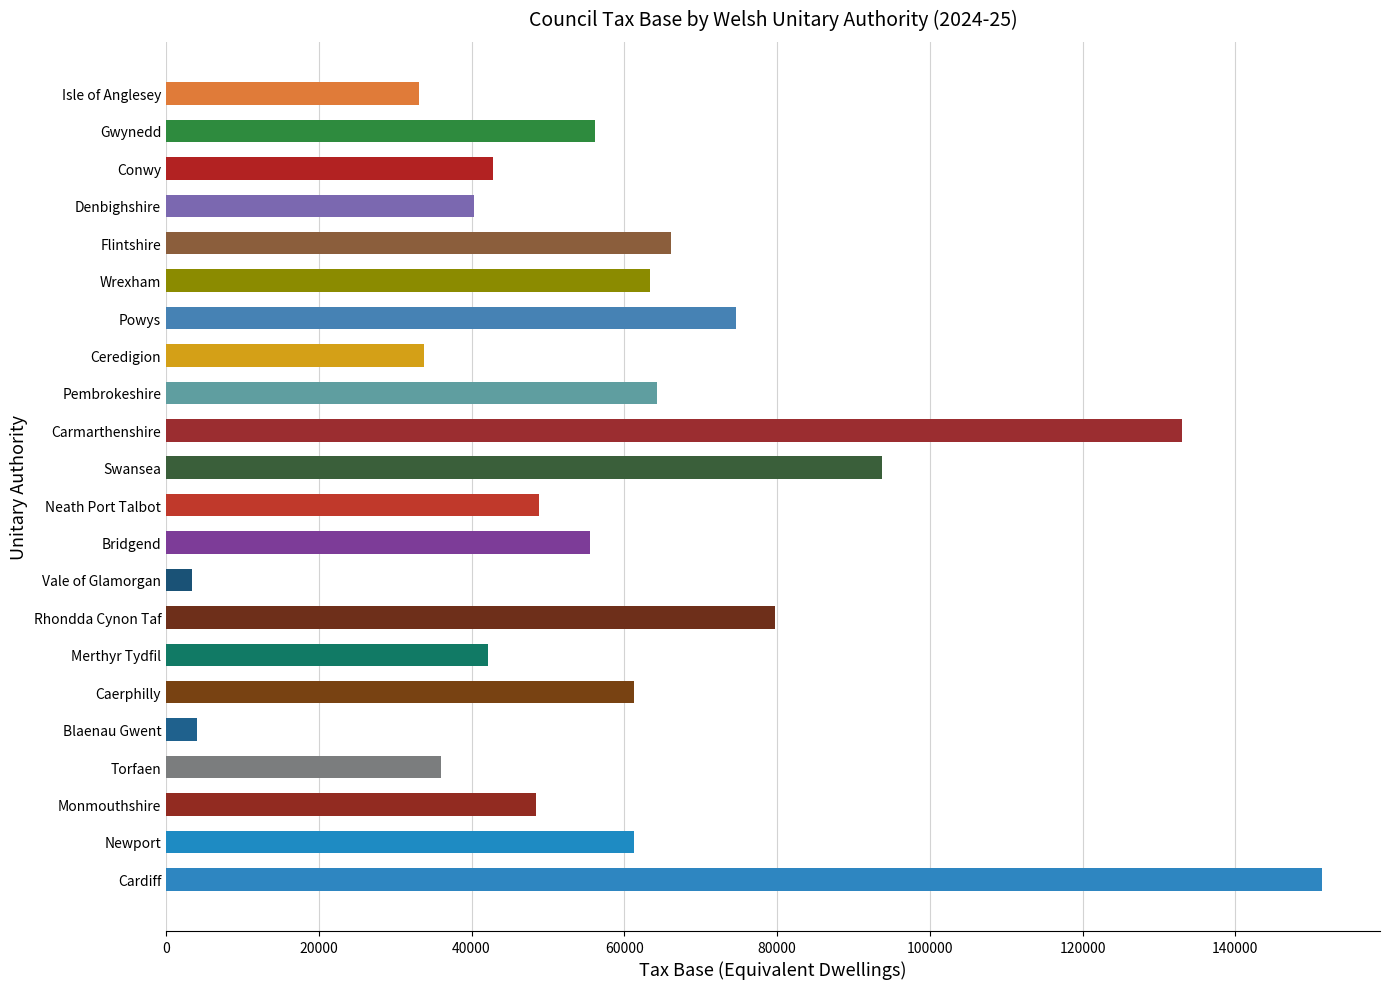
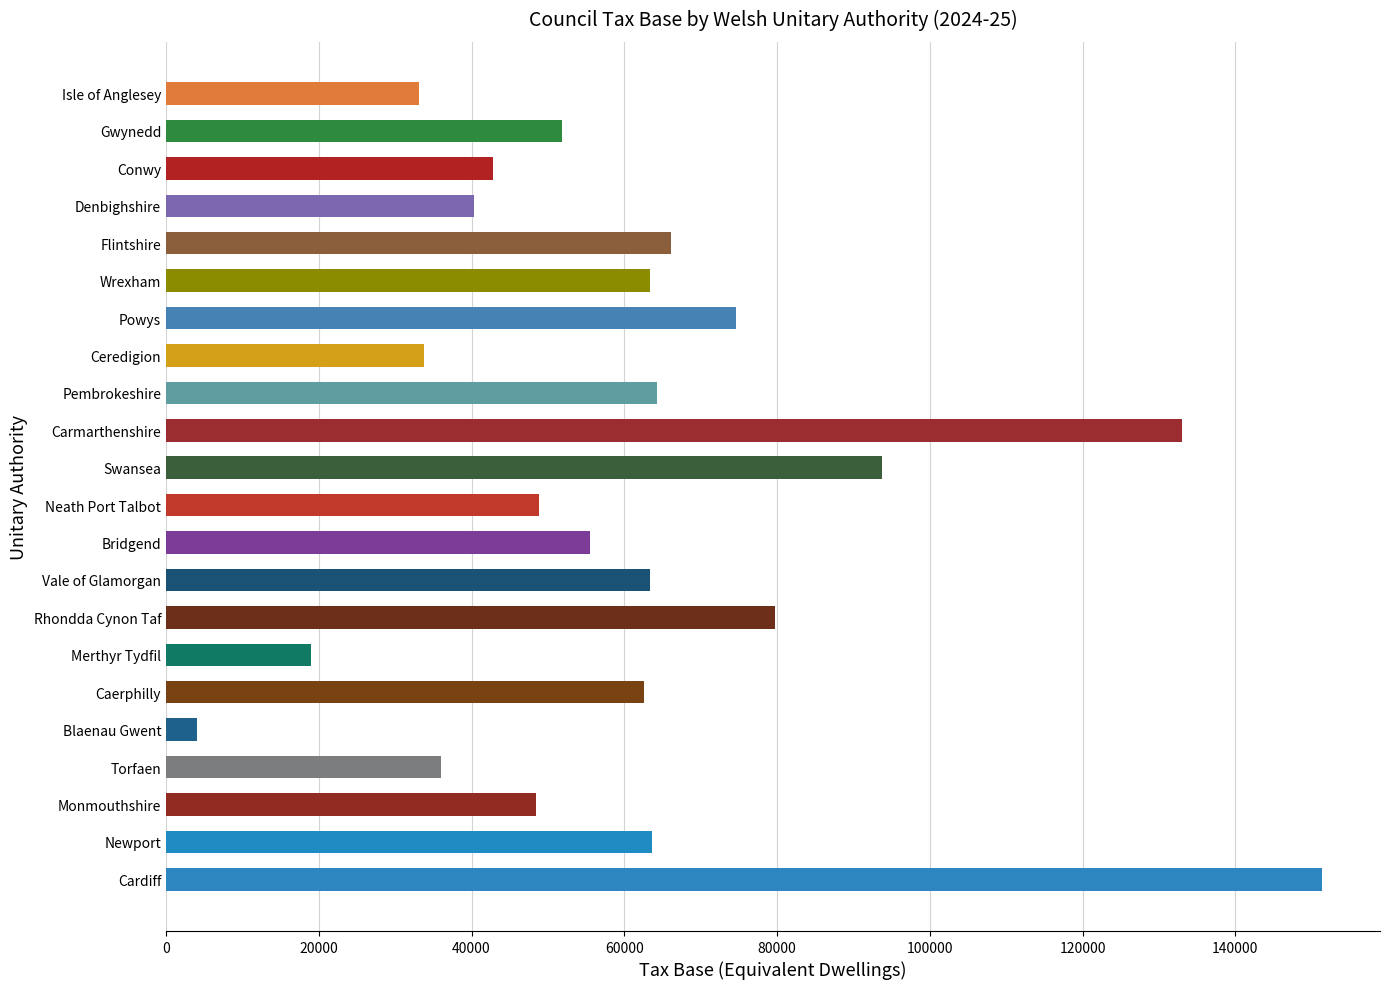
Gwynedd: 56000 -> 52000
Vale of Glamorgan: 3000 -> 63000
Merthyr Tydfil: 42000 -> 19000
Caerphilly: 61000 -> 63000
Newport: 61000 -> 64000
